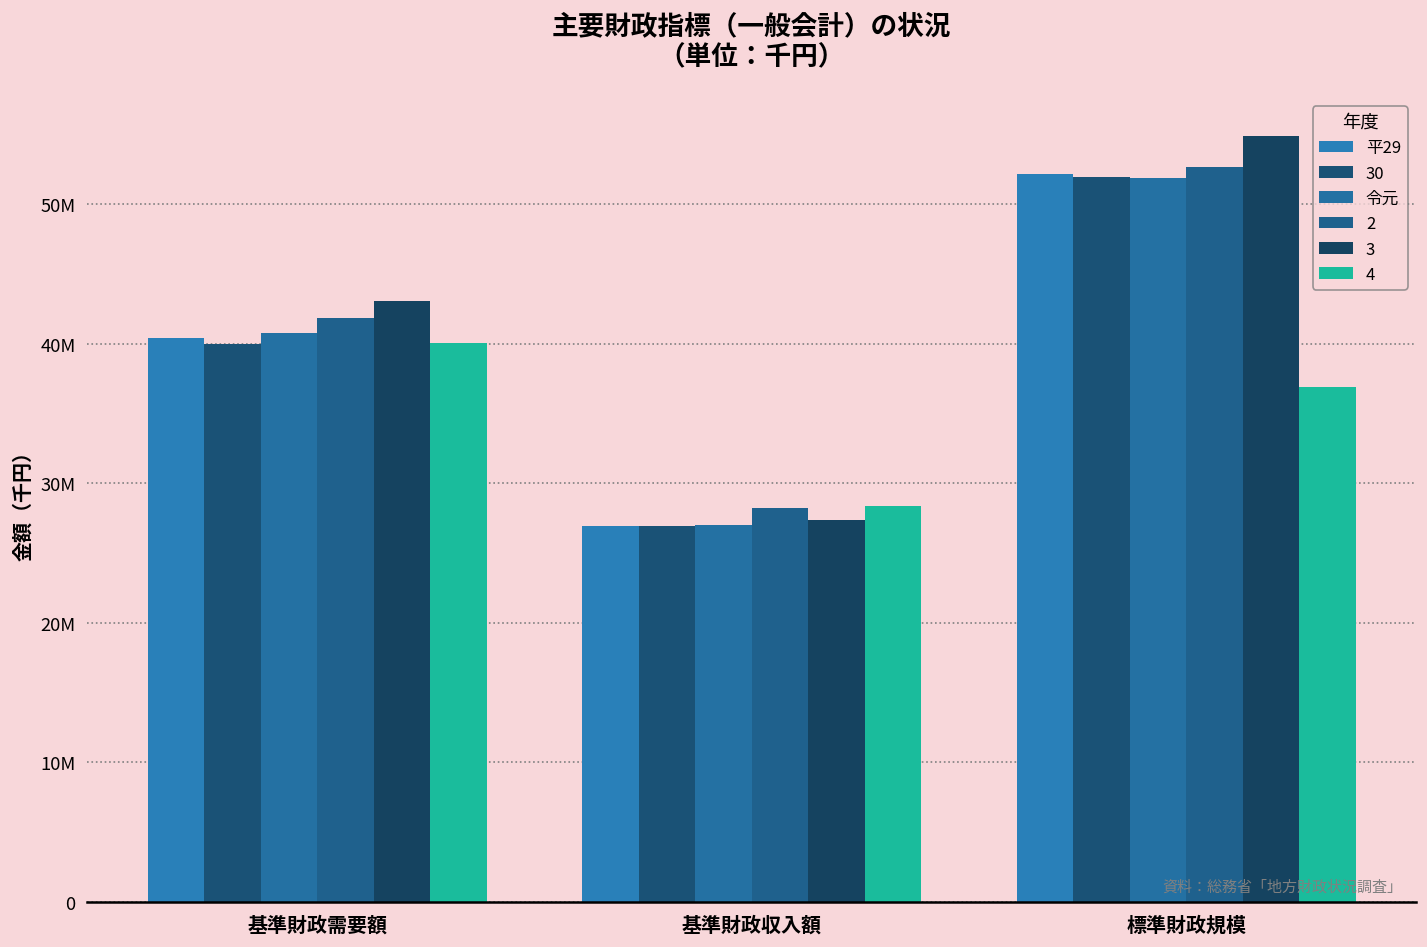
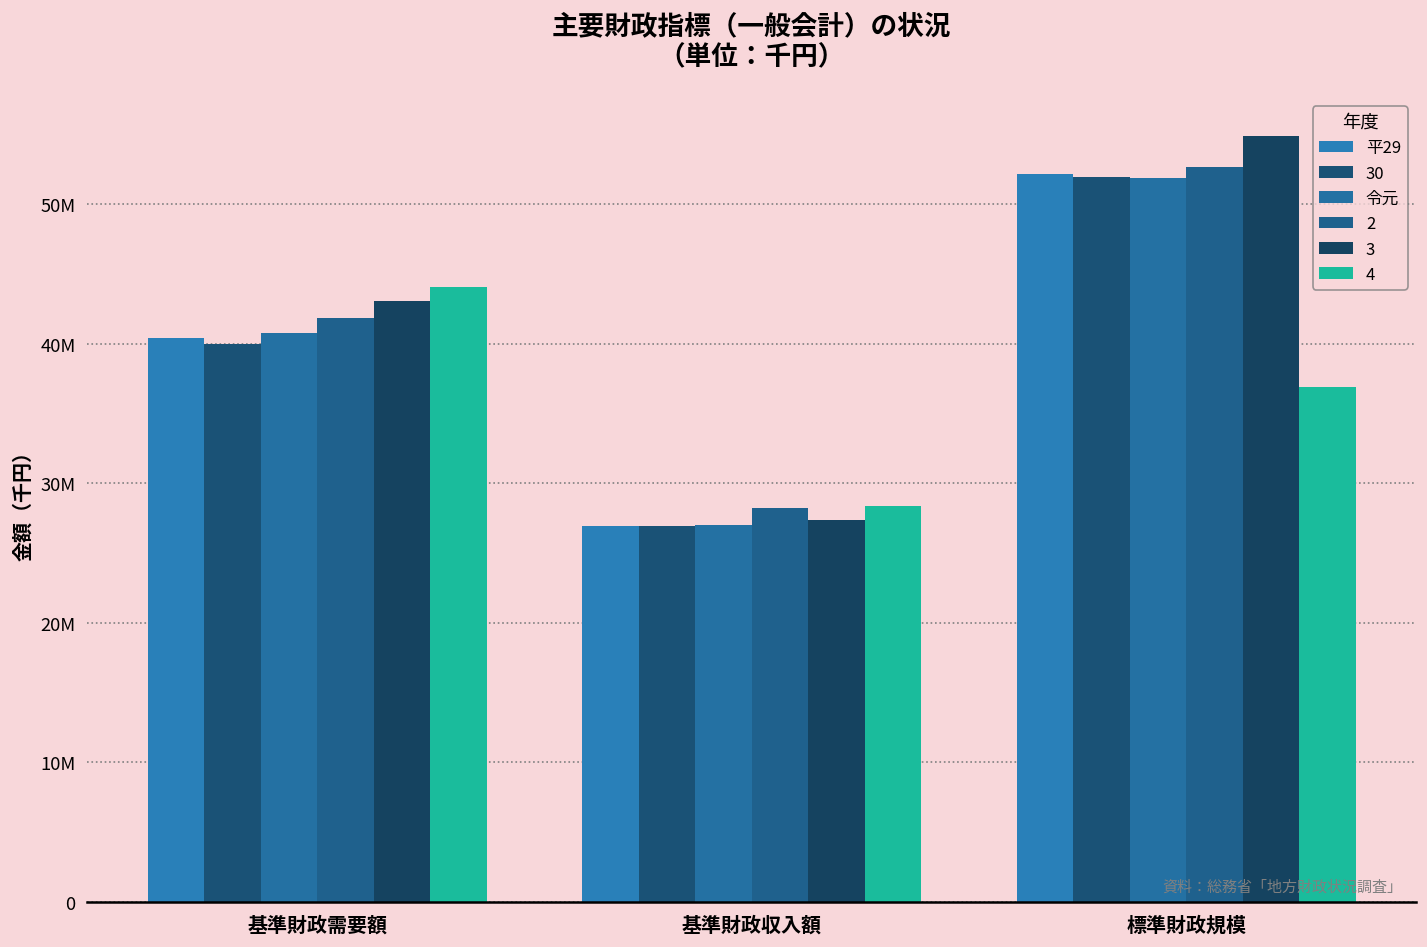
4, 基準財政需要額: 40100000 -> 44000000
